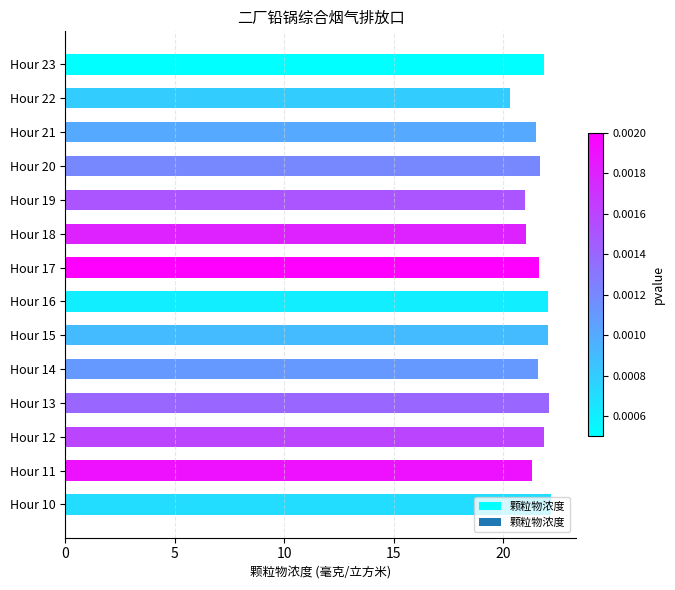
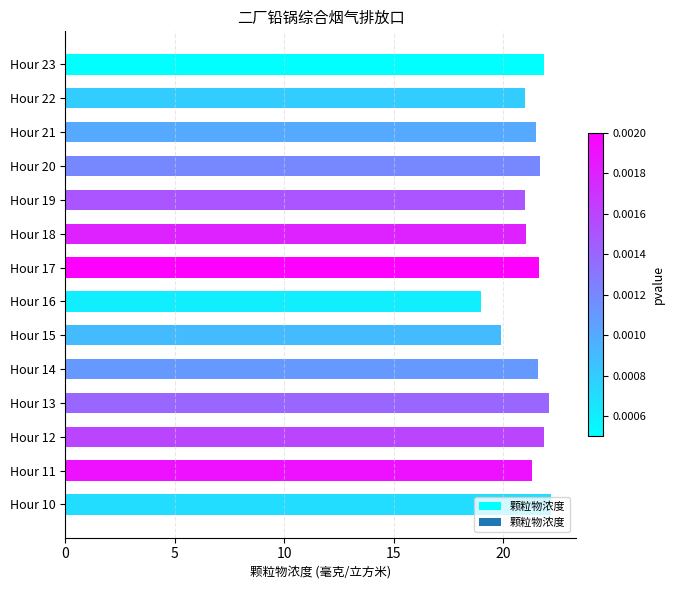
Hour 22: 20.3 -> 21.0
Hour 16: 22.0 -> 19.0
Hour 15: 22.1 -> 19.9
